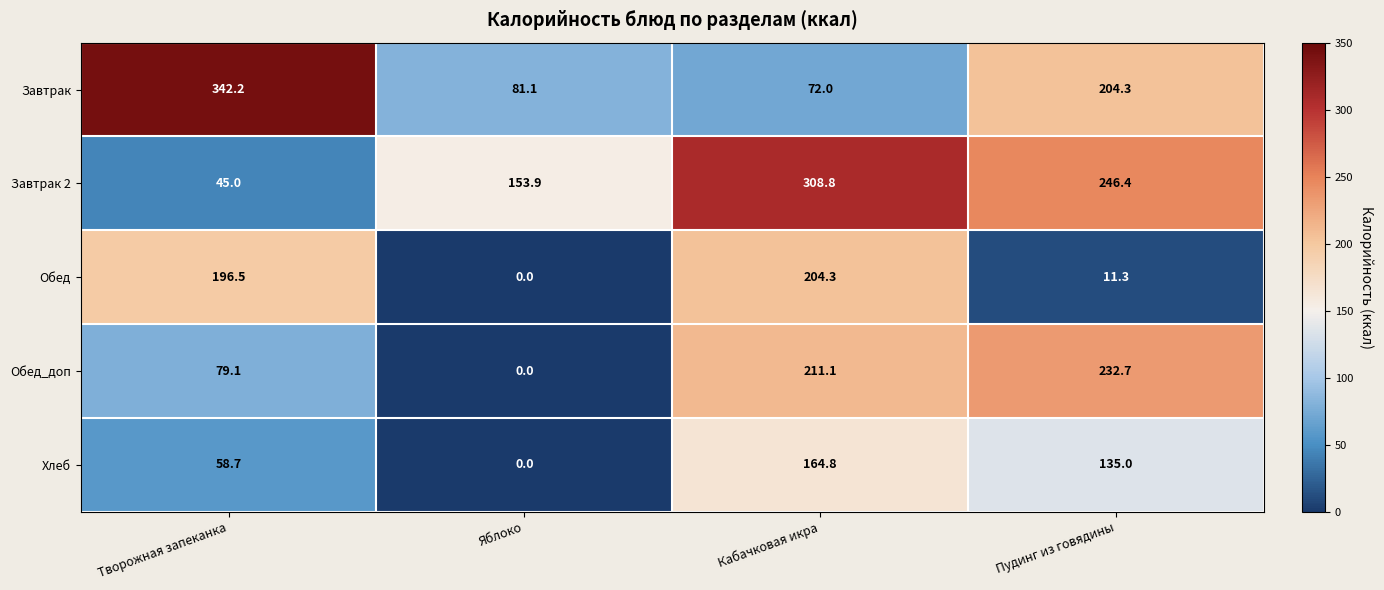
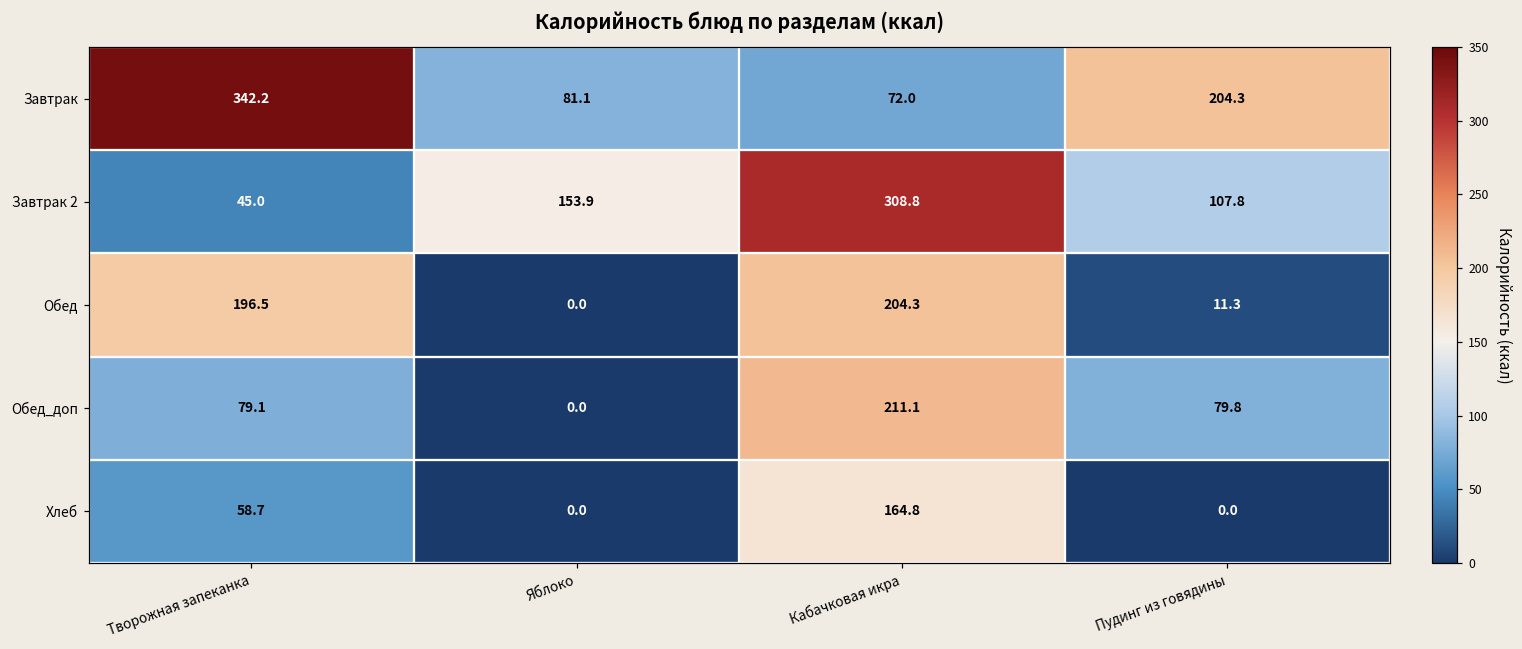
Завтрак 2, Пудинг из говядины: 246.4 -> 107.8
Обед_доп, Пудинг из говядины: 232.7 -> 79.8
Хлеб, Пудинг из говядины: 135.0 -> 0.0
